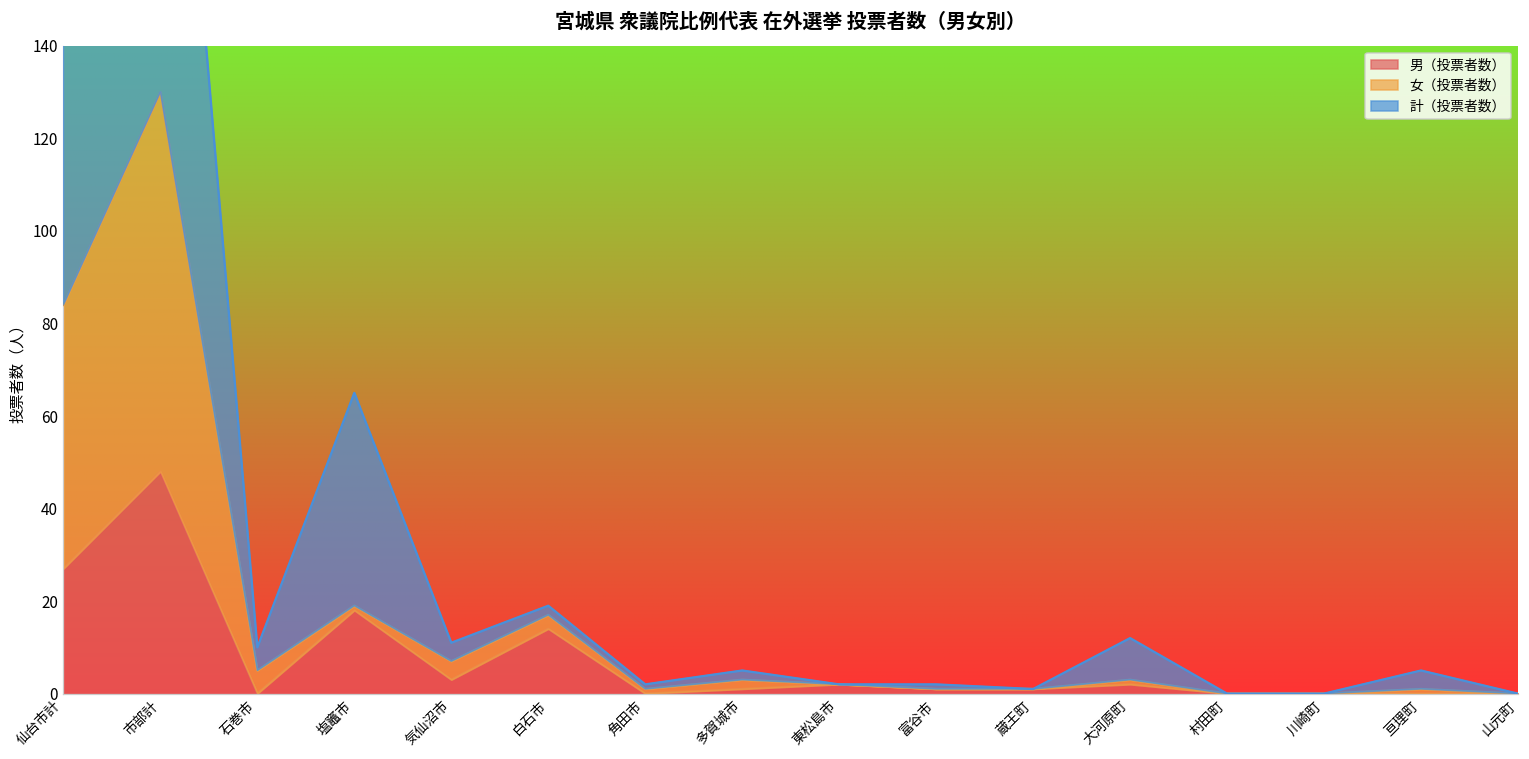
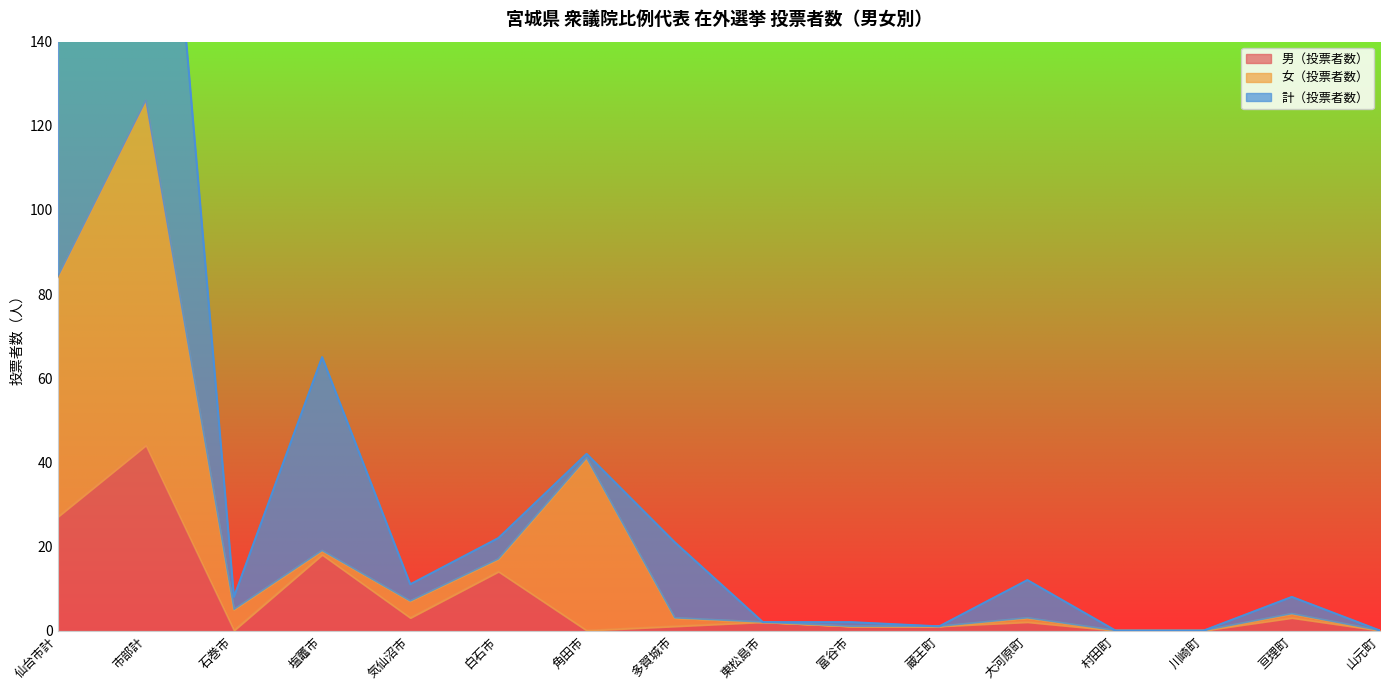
男（投票者数）, 市部計: 48 -> 44
計（投票者数）, 石巻市: 5 -> 3
計（投票者数）, 白石市: 2 -> 5
女（投票者数）, 角田市: 1 -> 41
計（投票者数）, 多賀城市: 2 -> 18
男（投票者数）, 亘理町: 0 -> 3
